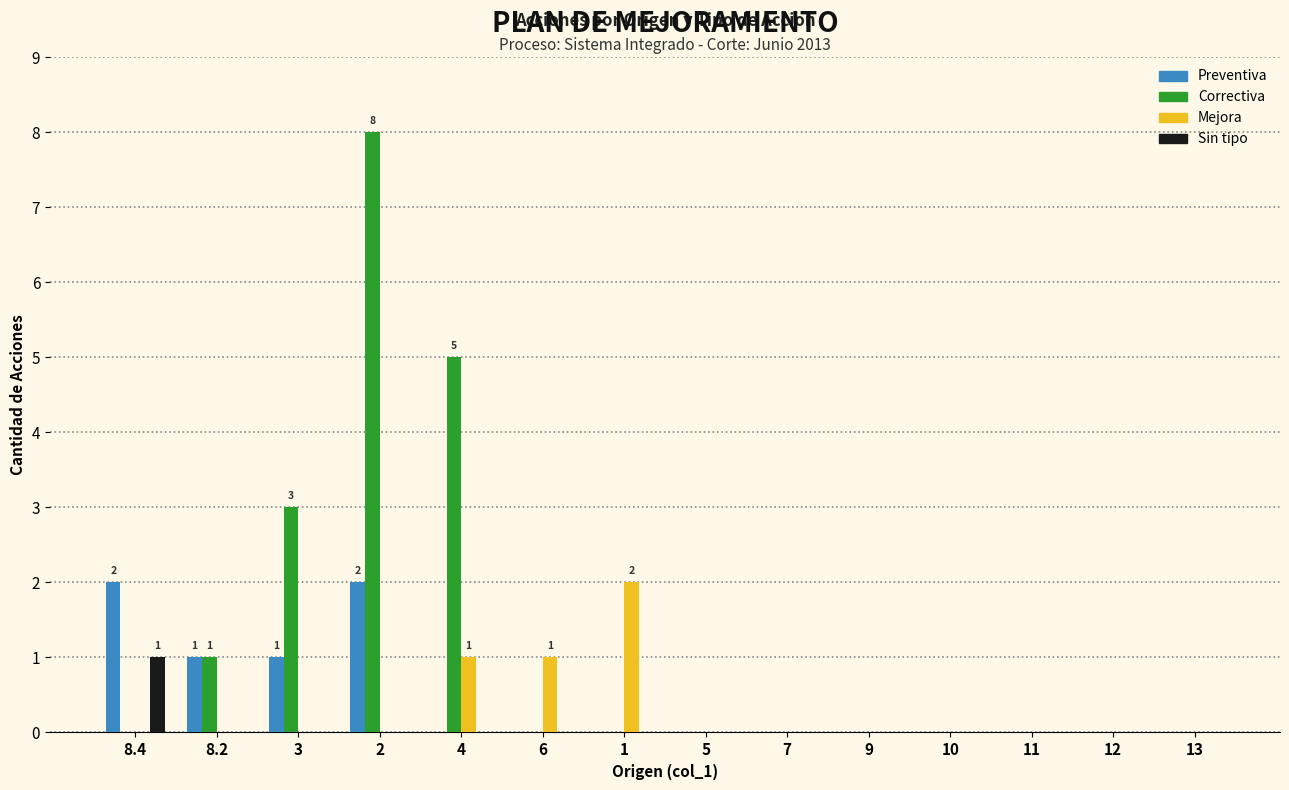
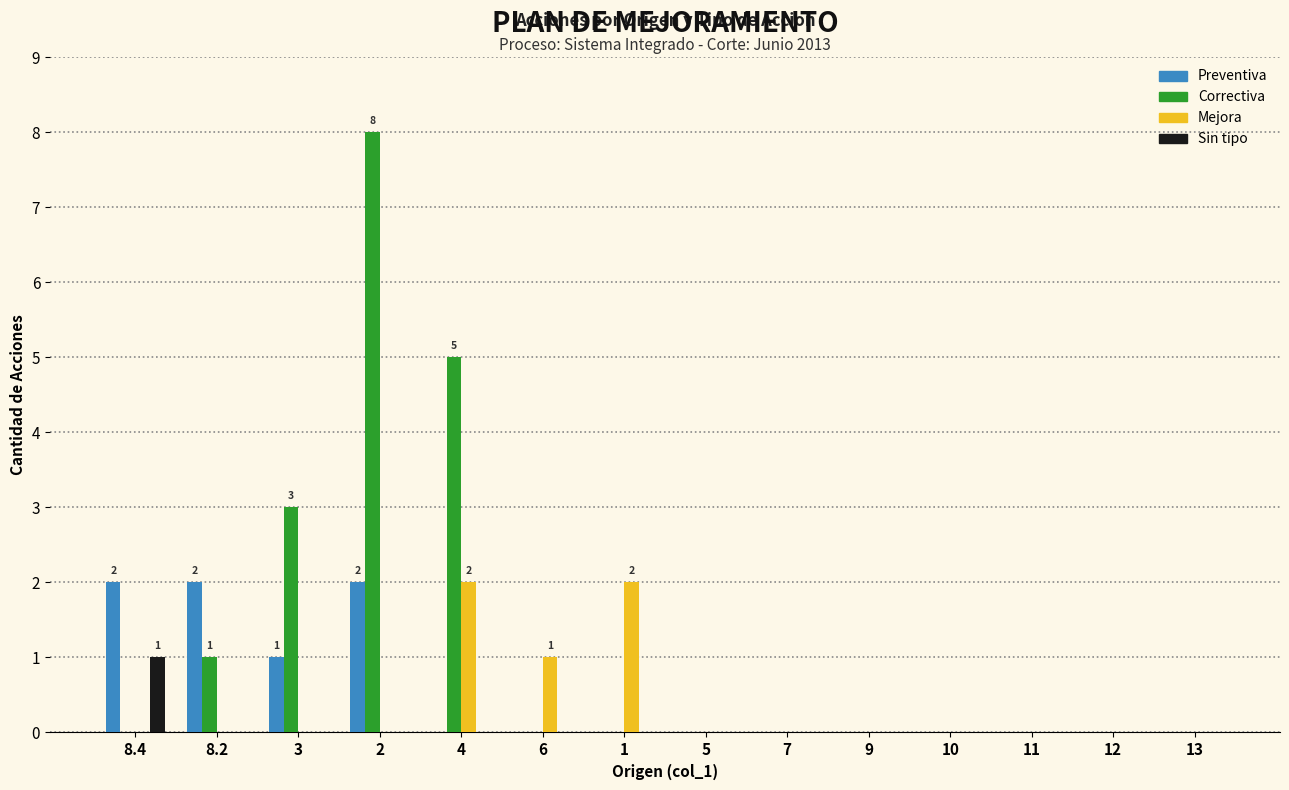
Preventiva, 8.2: 1 -> 2
Mejora, 4: 1 -> 2
